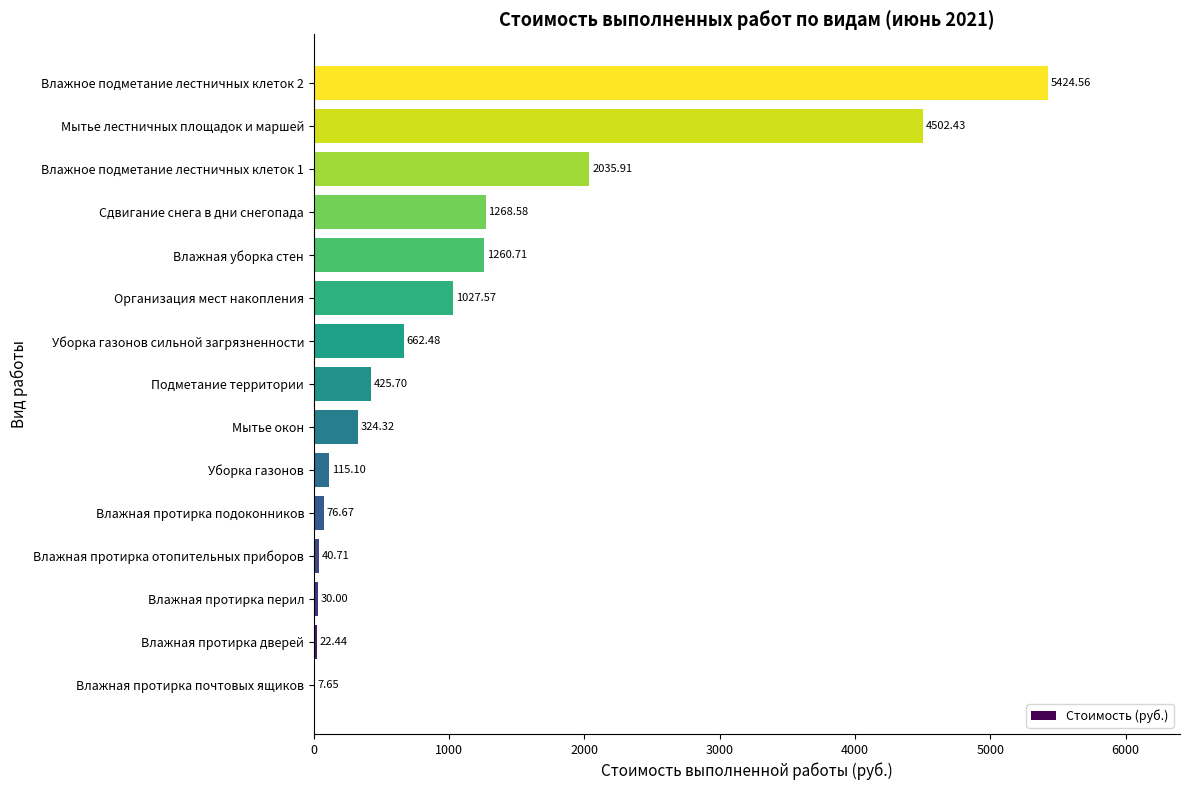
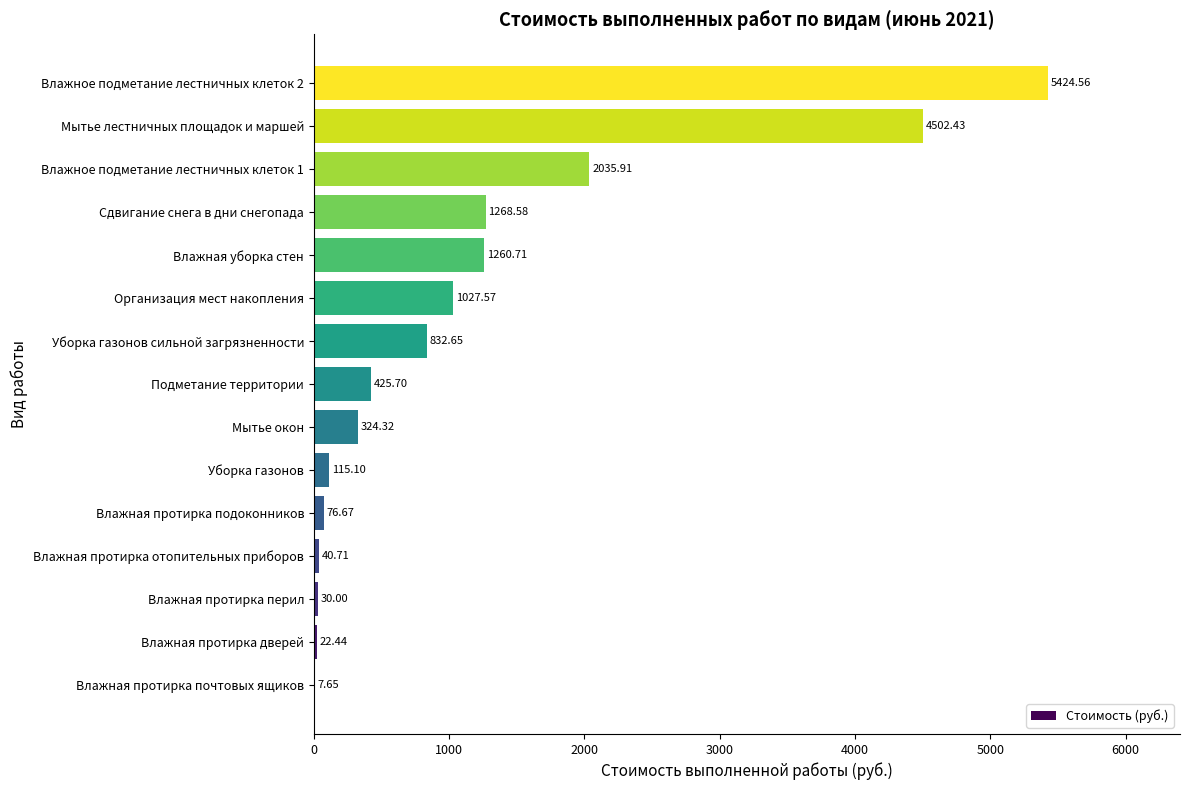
Уборка газонов сильной загрязненности: 662.48 -> 832.65
